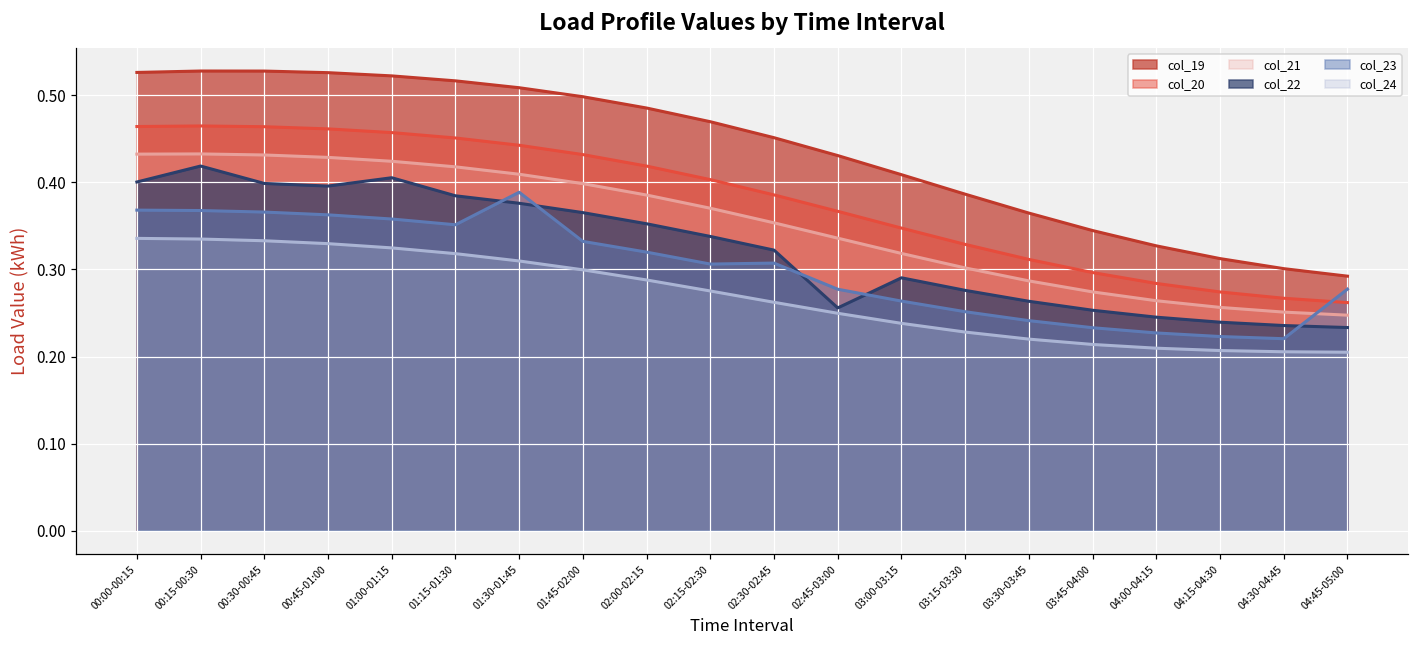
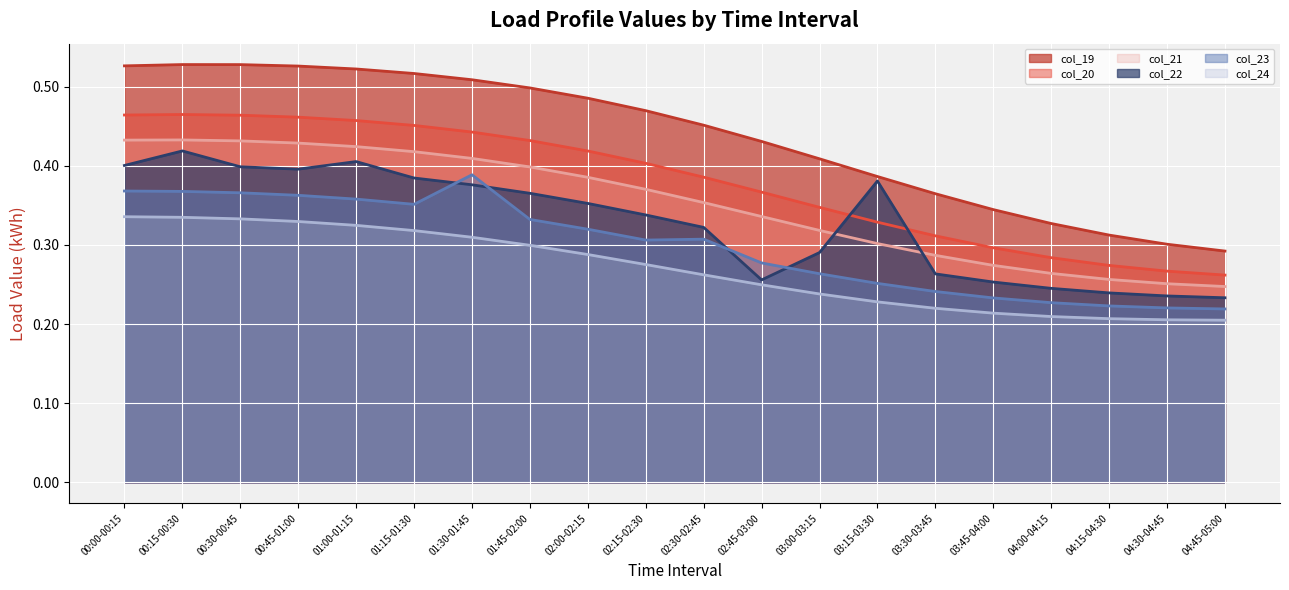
col_22, 03:15-03:30: 0.28 -> 0.38
col_23, 04:45-05:00: 0.28 -> 0.22
